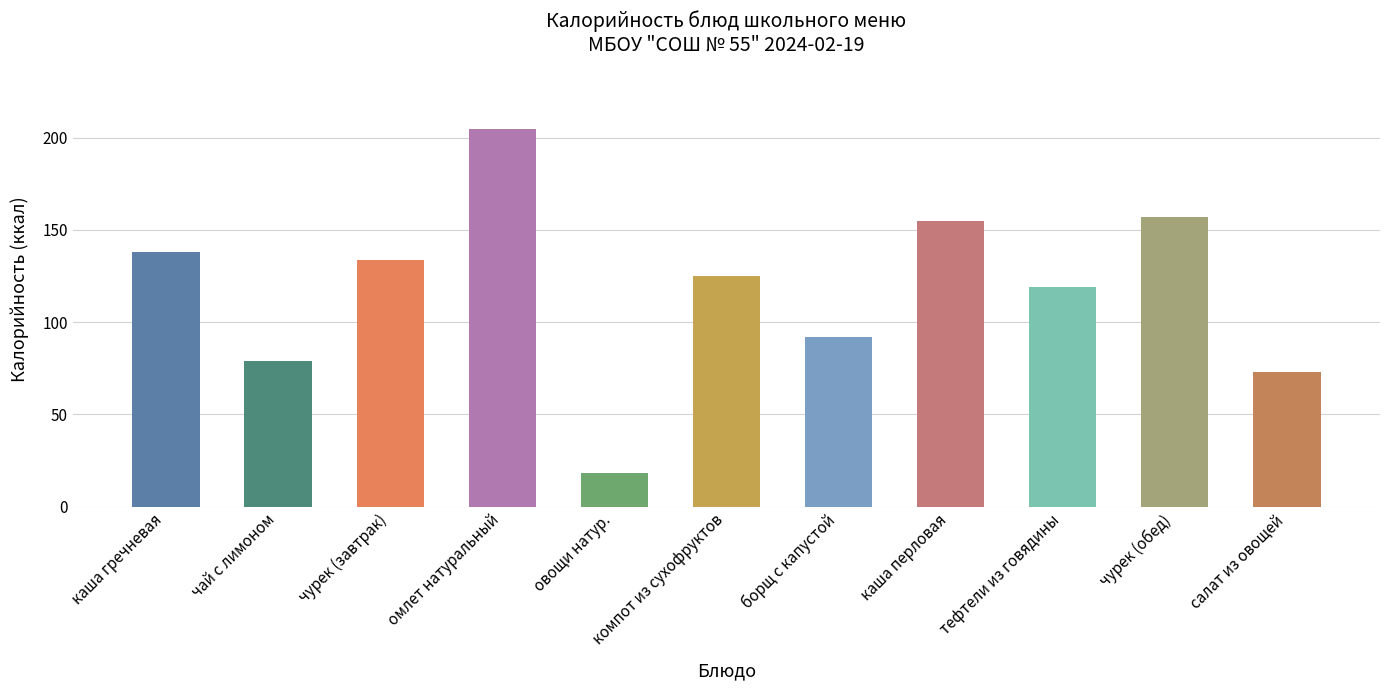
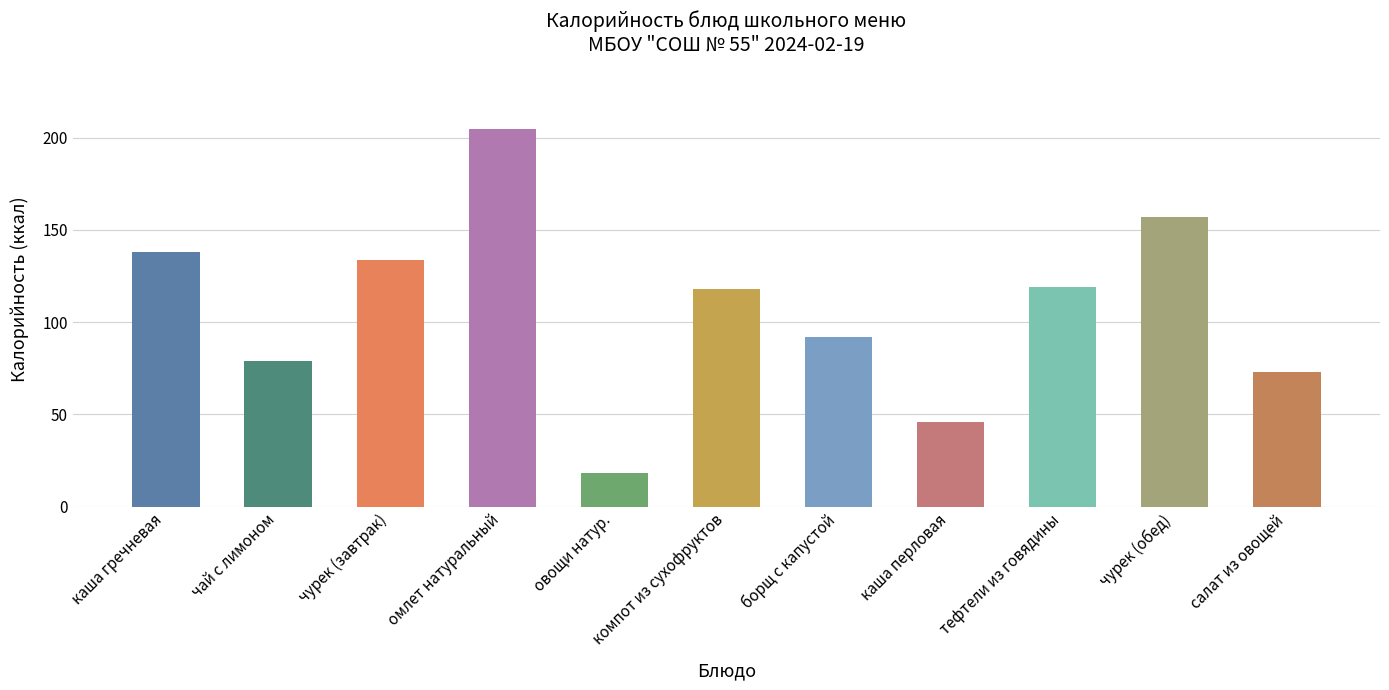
компот из сухофруктов: 125 -> 118
каша перловая: 155 -> 46
